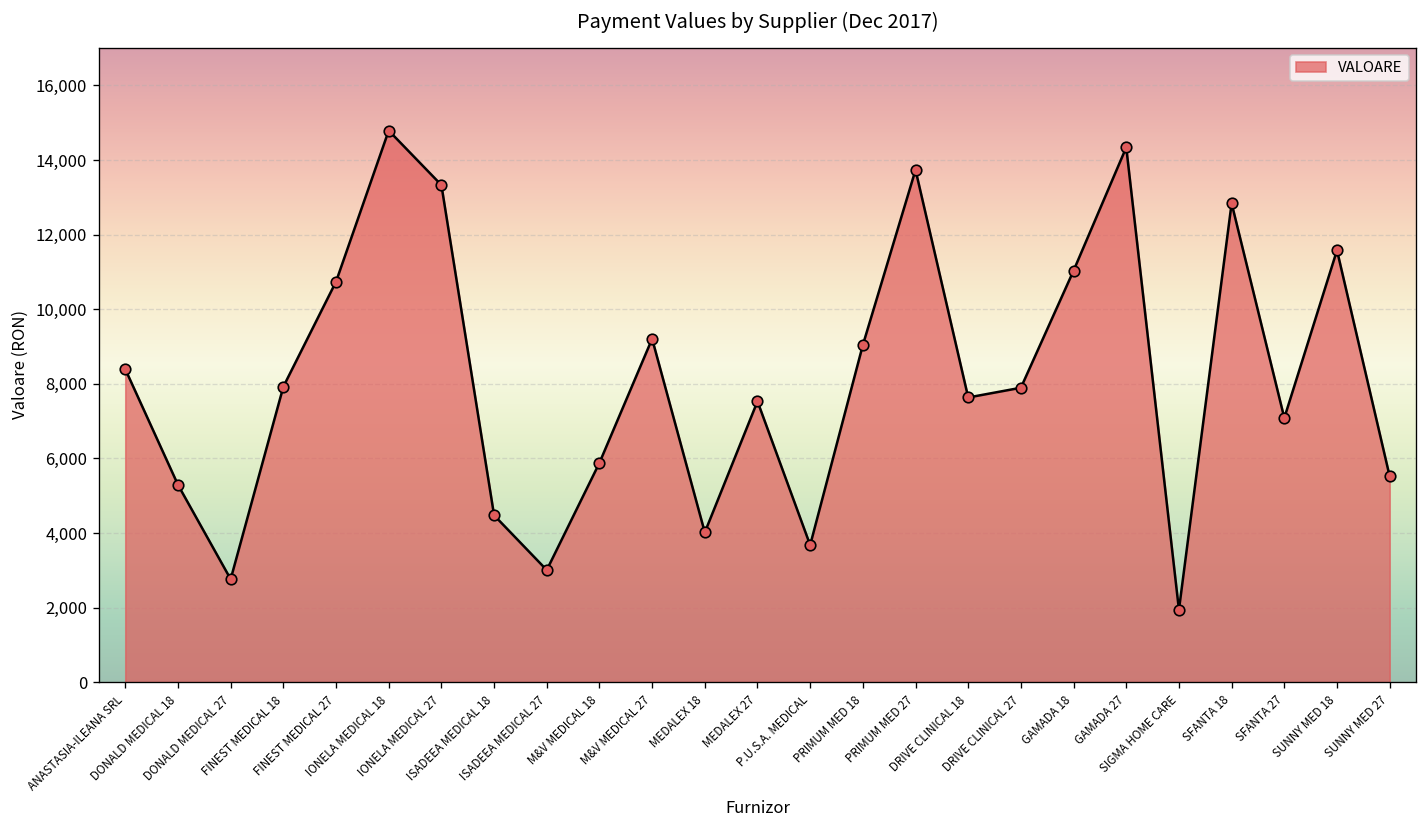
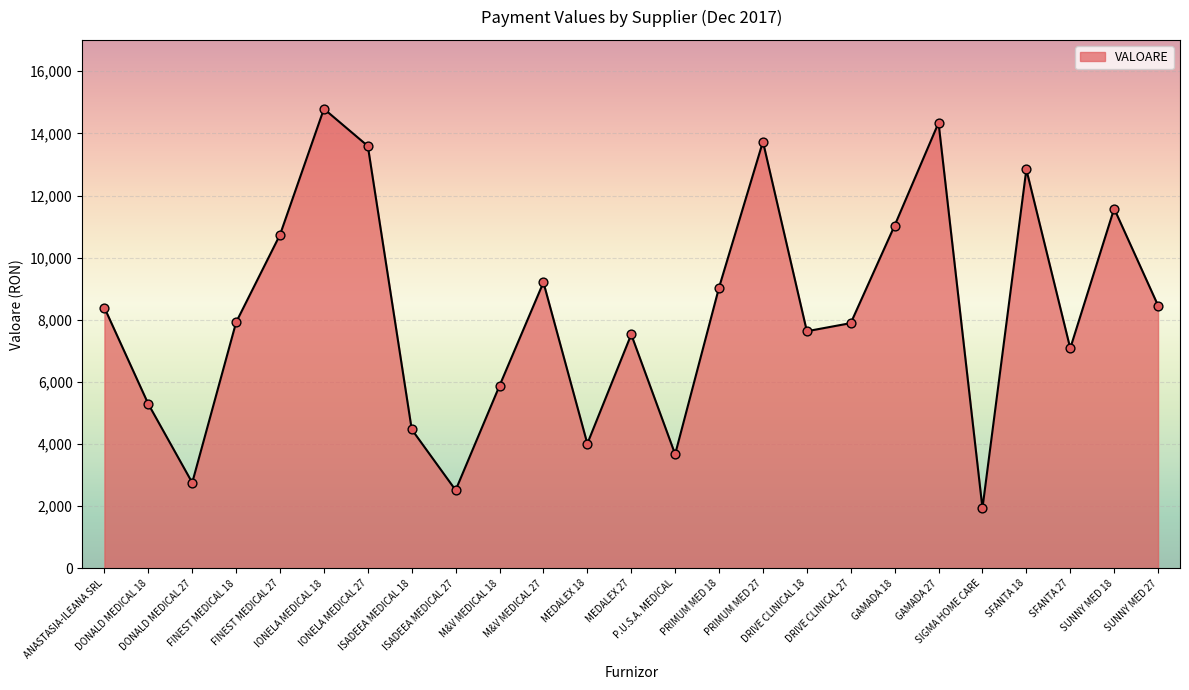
IONELA MEDICAL 27: 13,300 -> 13,600
ISADEEA MEDICAL 27: 3,000 -> 2,500
SUNNY MED 27: 5,500 -> 8,500
